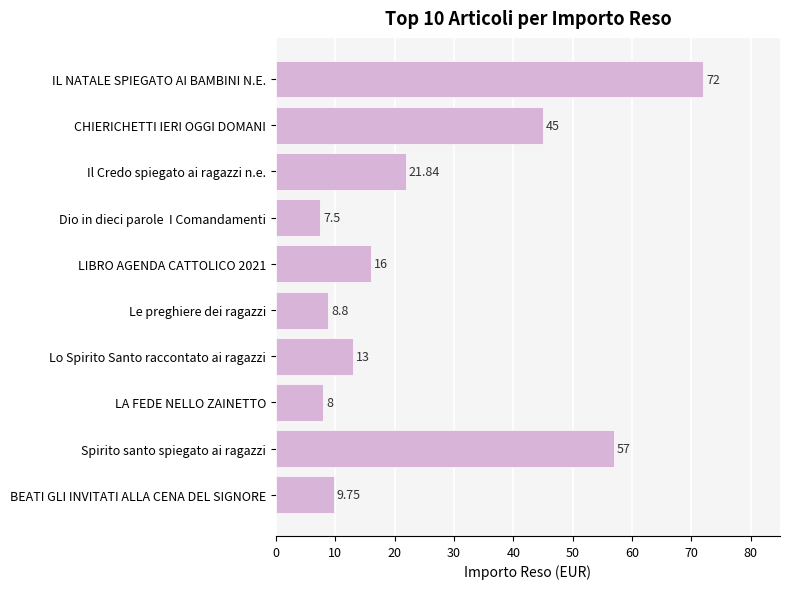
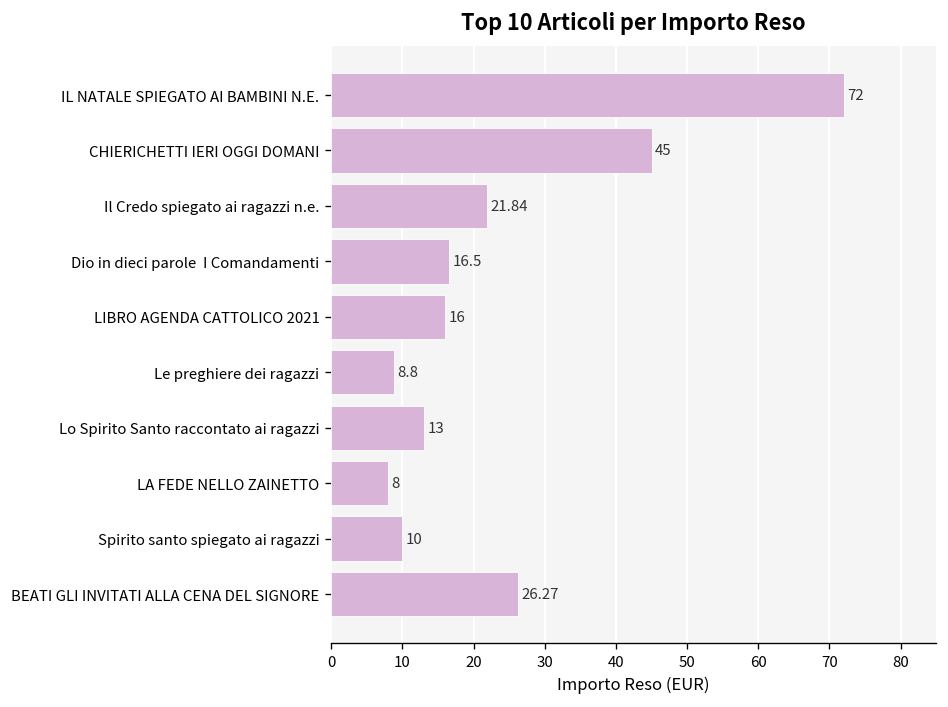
Dio in dieci parole I Comandamenti: 7.5 -> 16.5
Spirito santo spiegato ai ragazzi: 57 -> 10
BEATI GLI INVITATI ALLA CENA DEL SIGNORE: 9.75 -> 26.27
